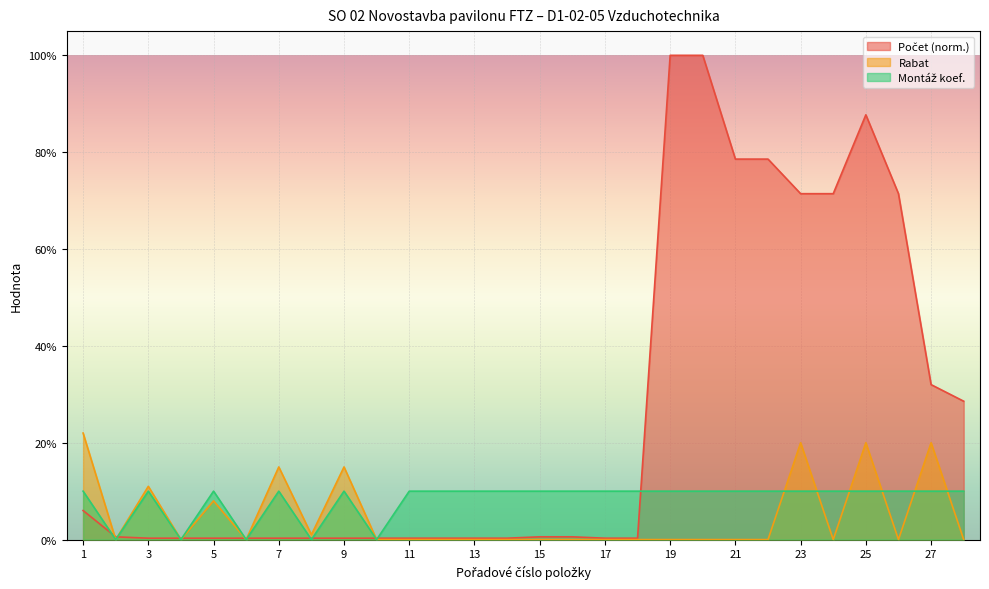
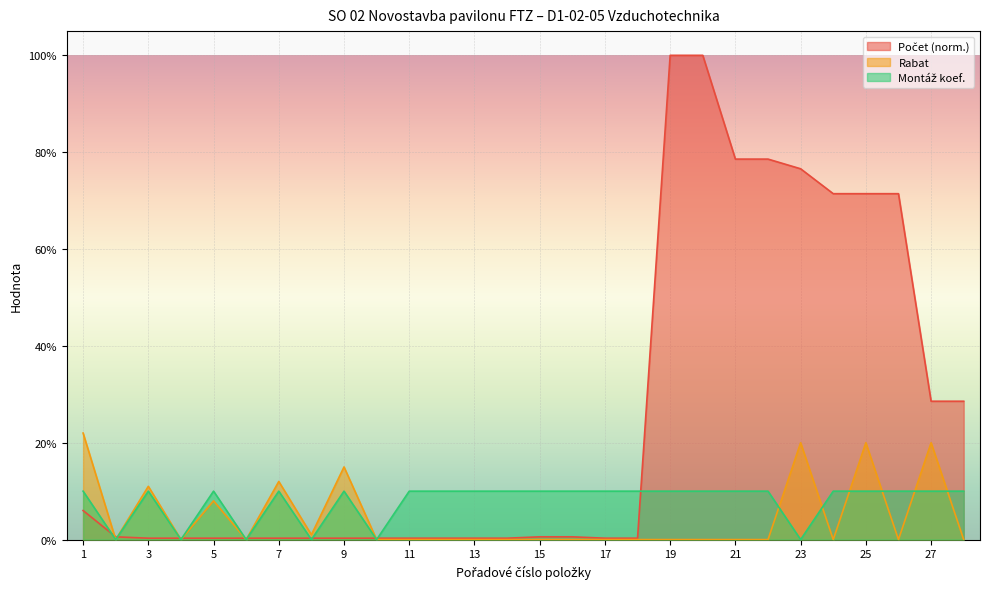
Rabat, 7: 15% -> 12%
Počet (norm.), 23: 71% -> 77%
Montáž koef., 23: 10% -> 0%
Počet (norm.), 25: 88% -> 71%
Počet (norm.), 27: 32% -> 29%
